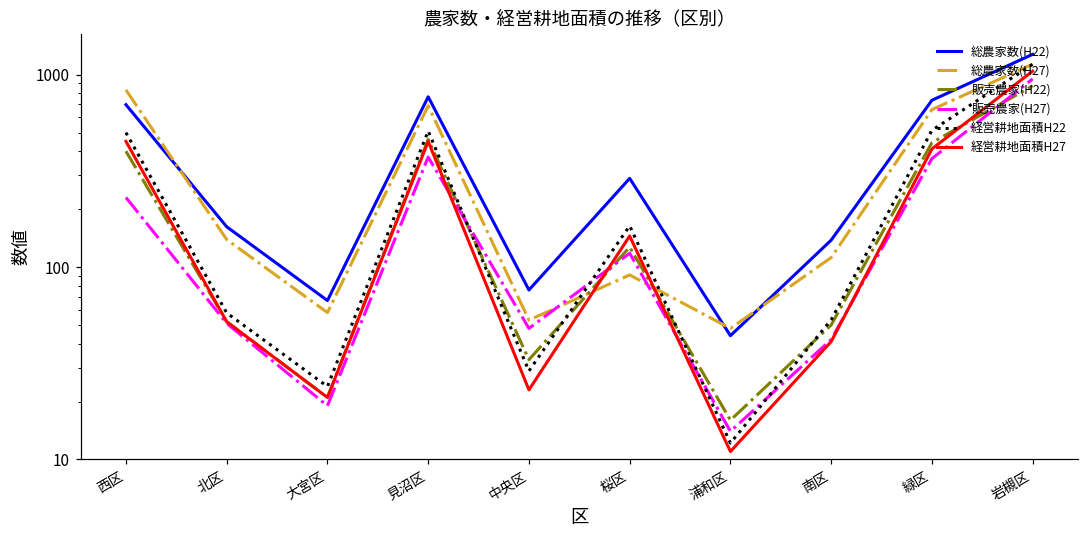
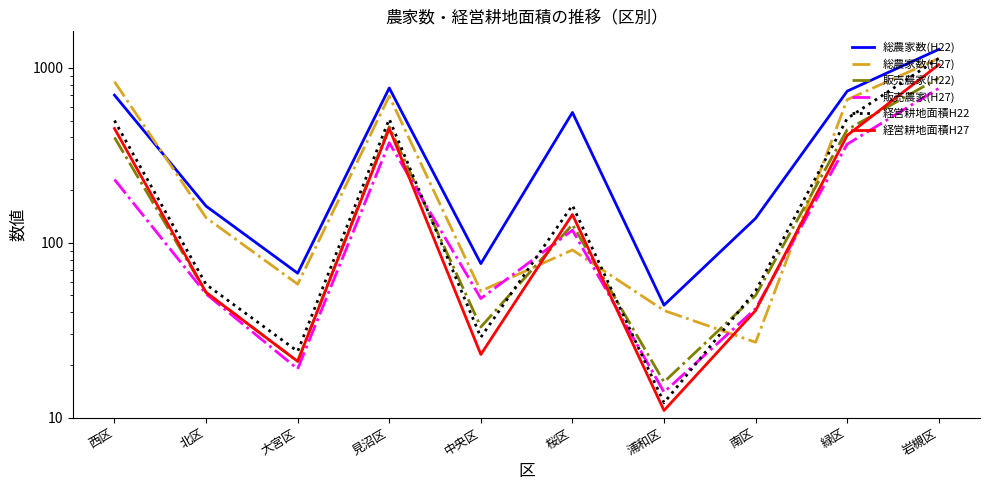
総農家数(H22), 桜区: 290 -> 560
総農家数(H27), 浦和区: 48 -> 41
総農家数(H27), 南区: 110 -> 27
販売農家(H27), 岩槻区: 1000 -> 800
